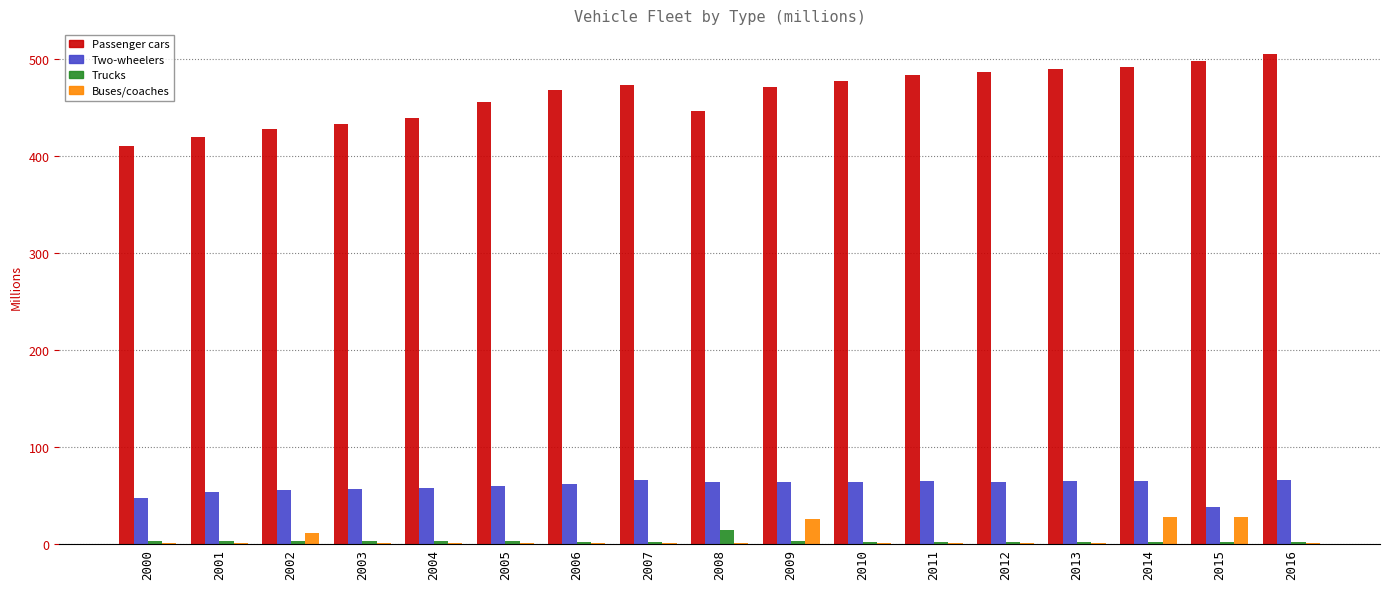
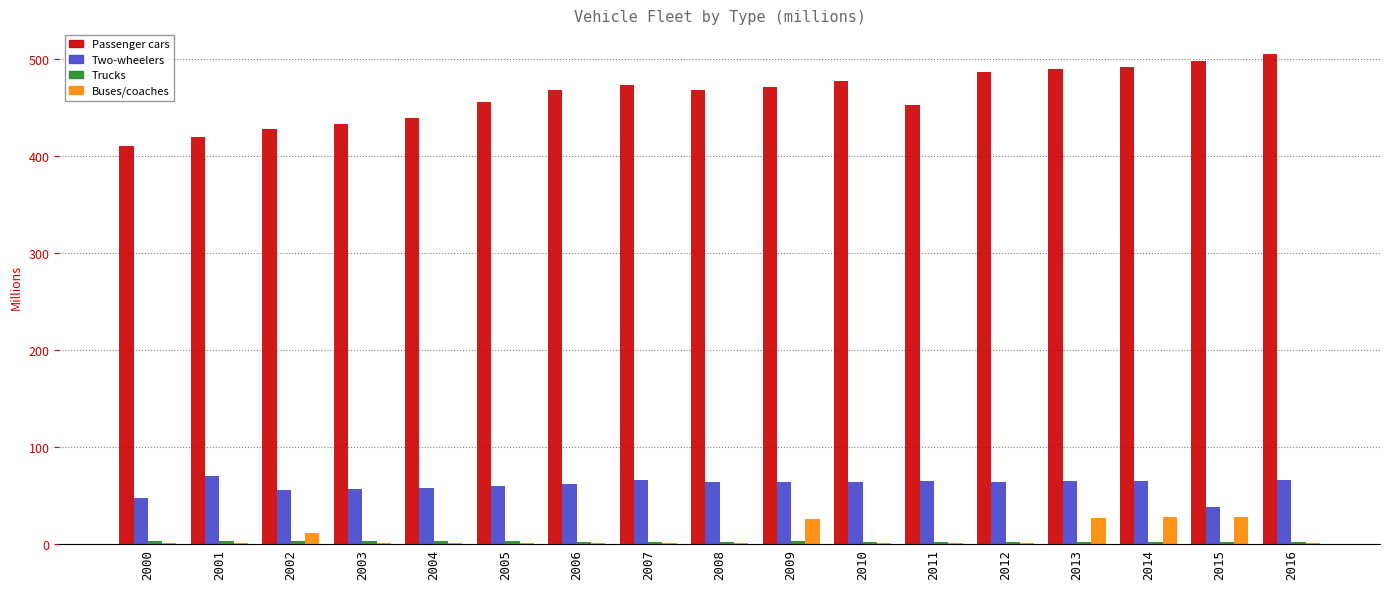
Two-wheelers, 2001: 50 -> 70
Passenger cars, 2008: 450 -> 470
Trucks, 2008: 10 -> 0
Passenger cars, 2011: 480 -> 450
Buses/coaches, 2013: 0 -> 30
